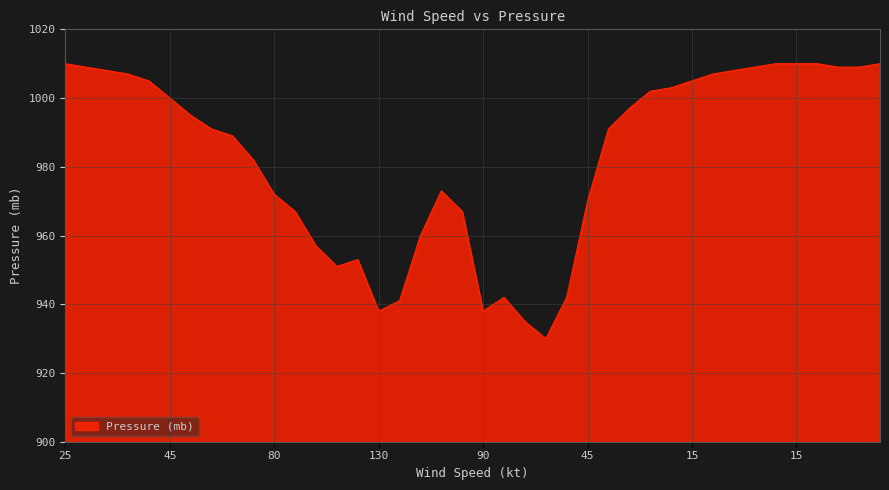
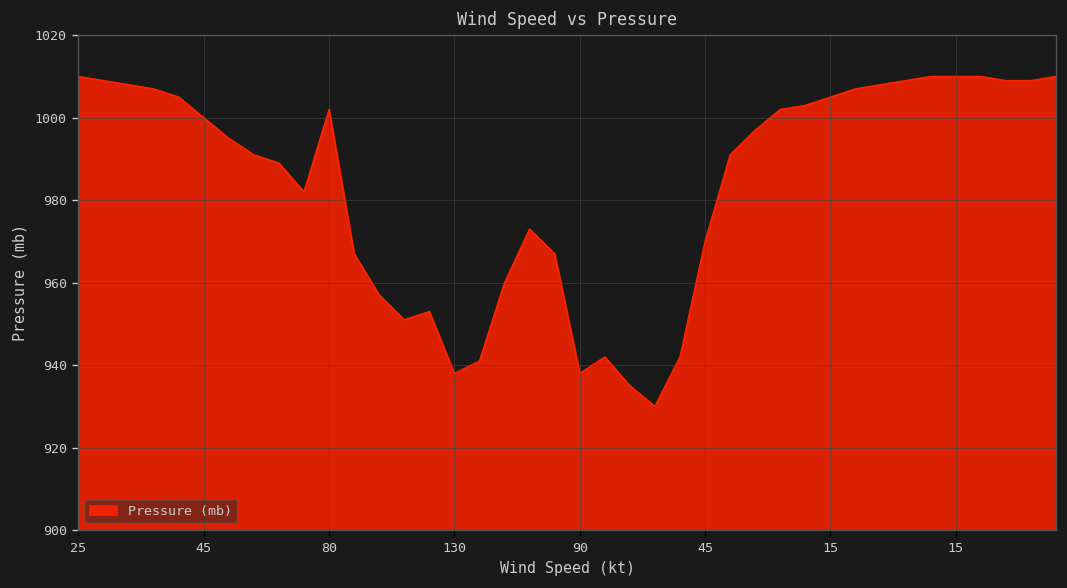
80: 972 -> 1002
